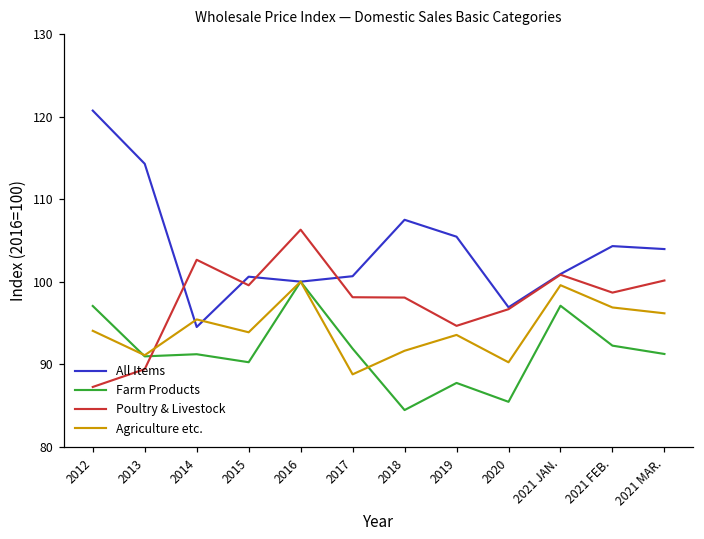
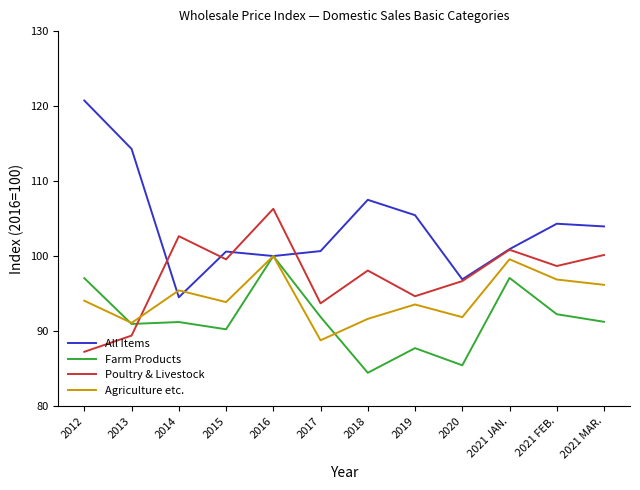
Poultry & Livestock, 2017: 98 -> 94
Agriculture etc., 2020: 90 -> 92
